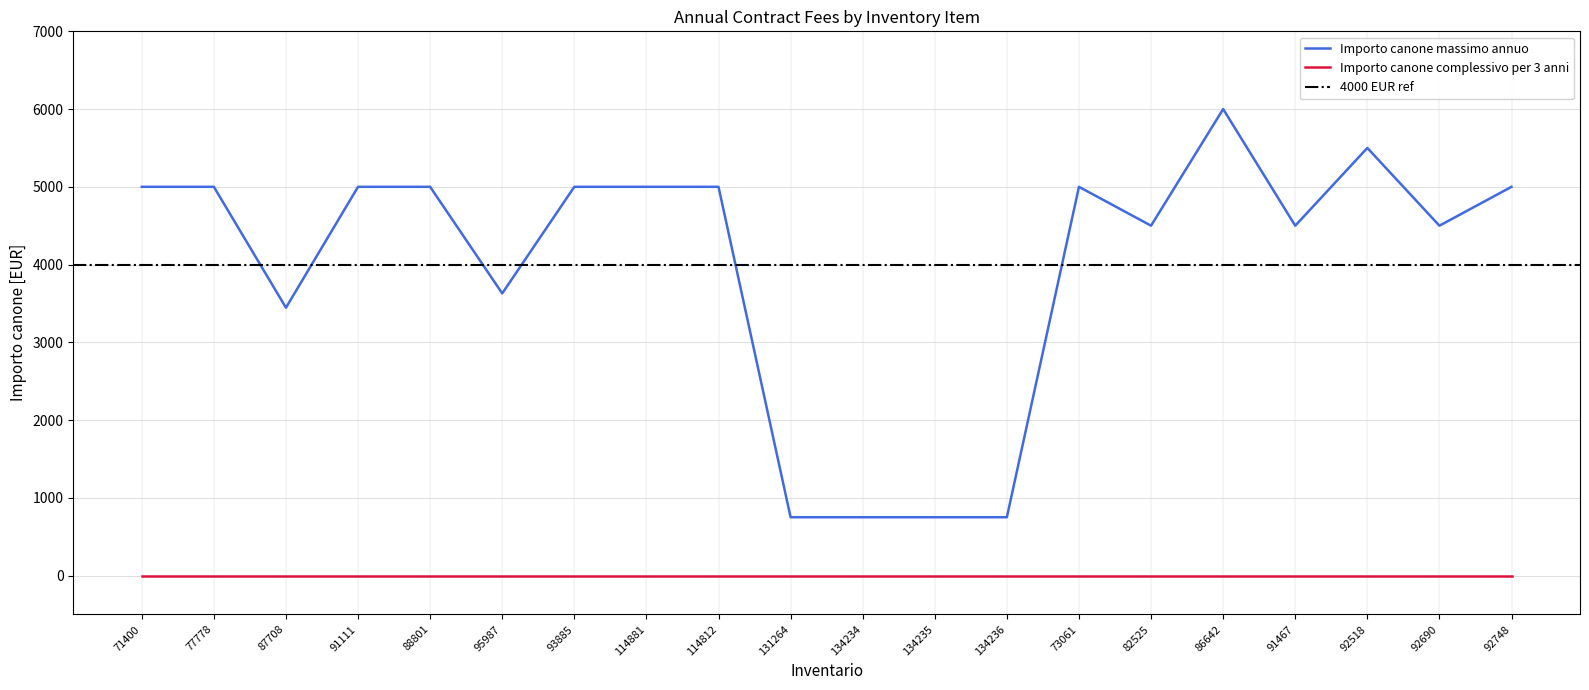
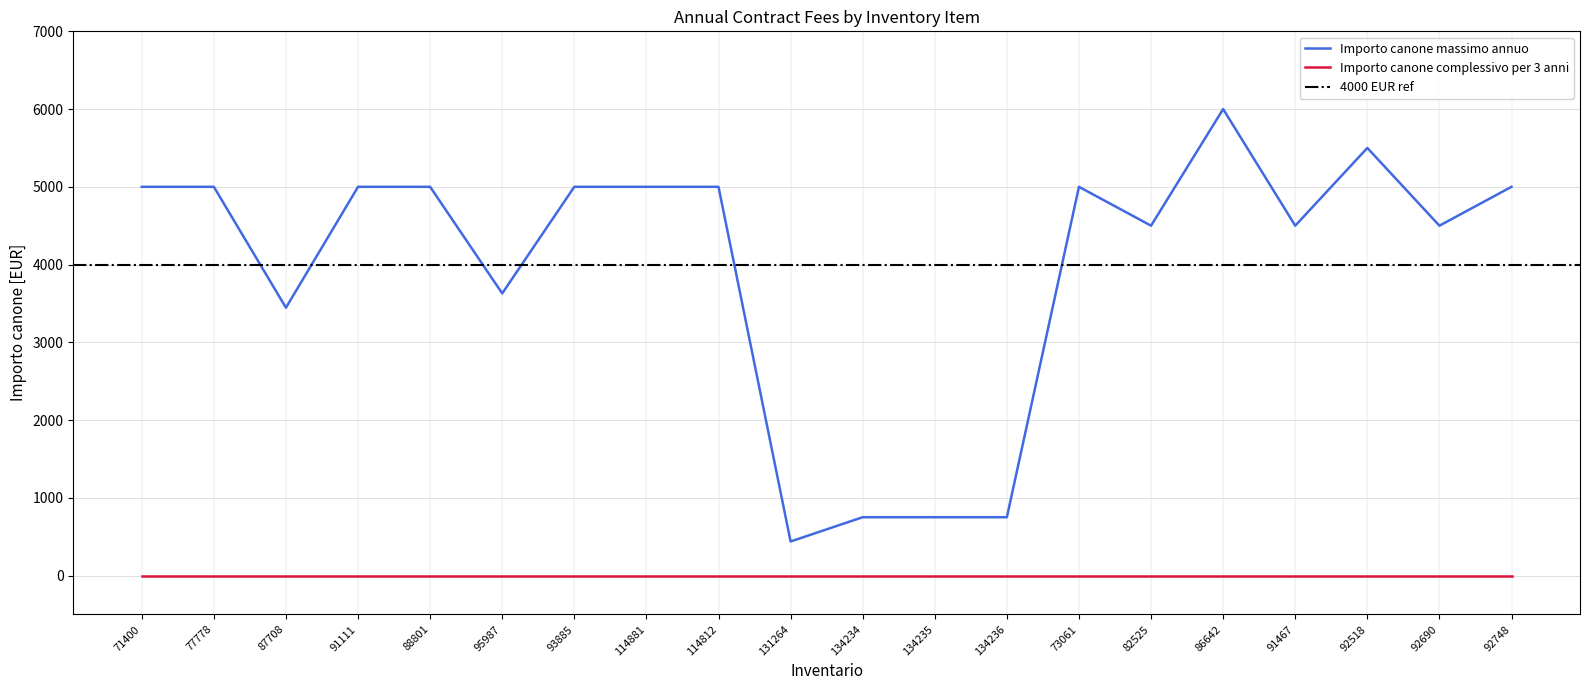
Importo canone massimo annuo, 131264: 800 -> 400
